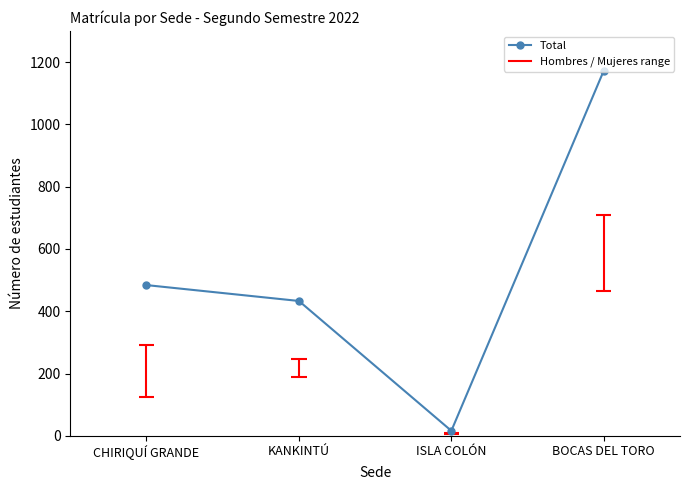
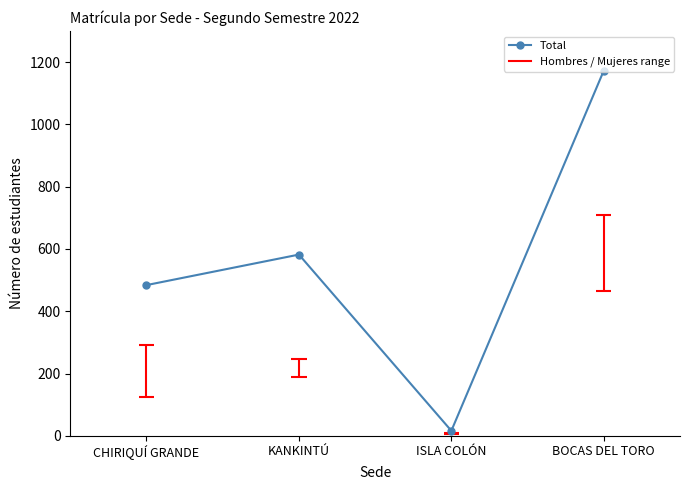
KANKINTÚ: 430 -> 580
